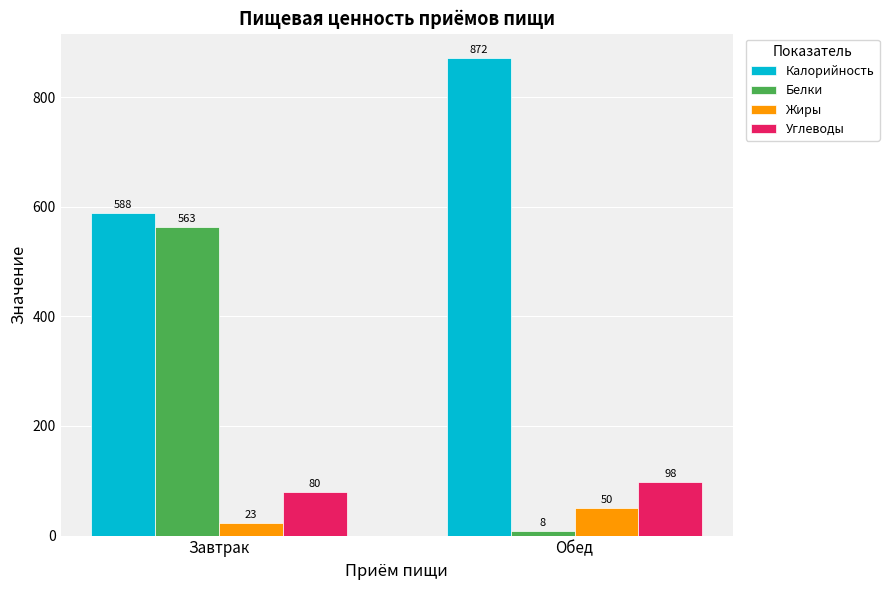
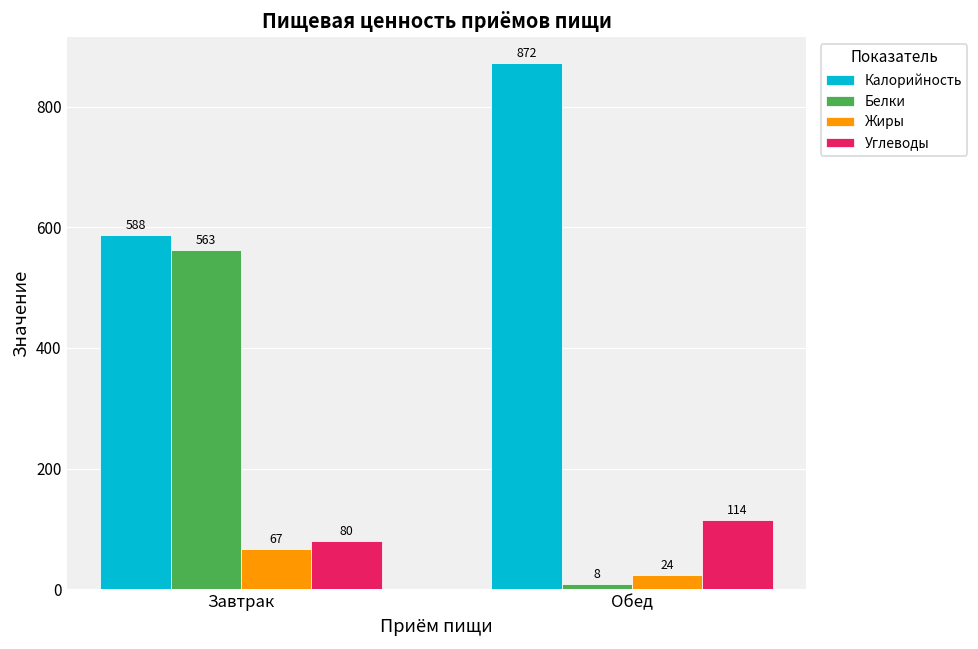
Жиры, Завтрак: 23 -> 67
Жиры, Обед: 50 -> 24
Углеводы, Обед: 98 -> 114
